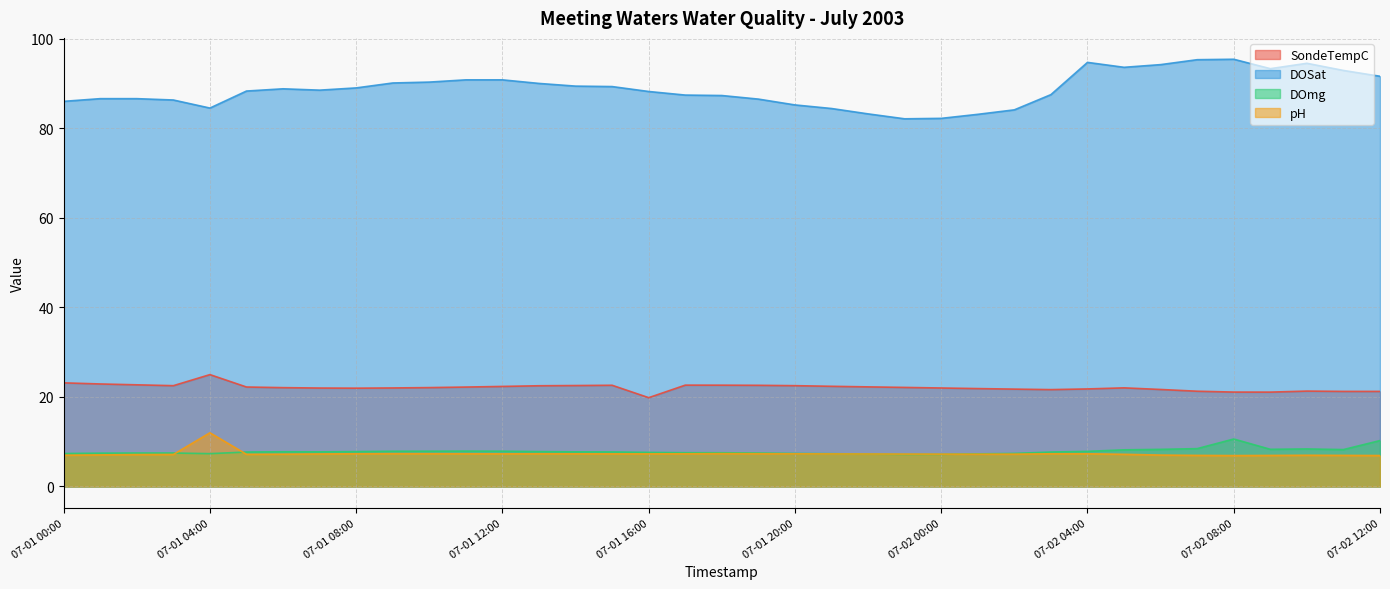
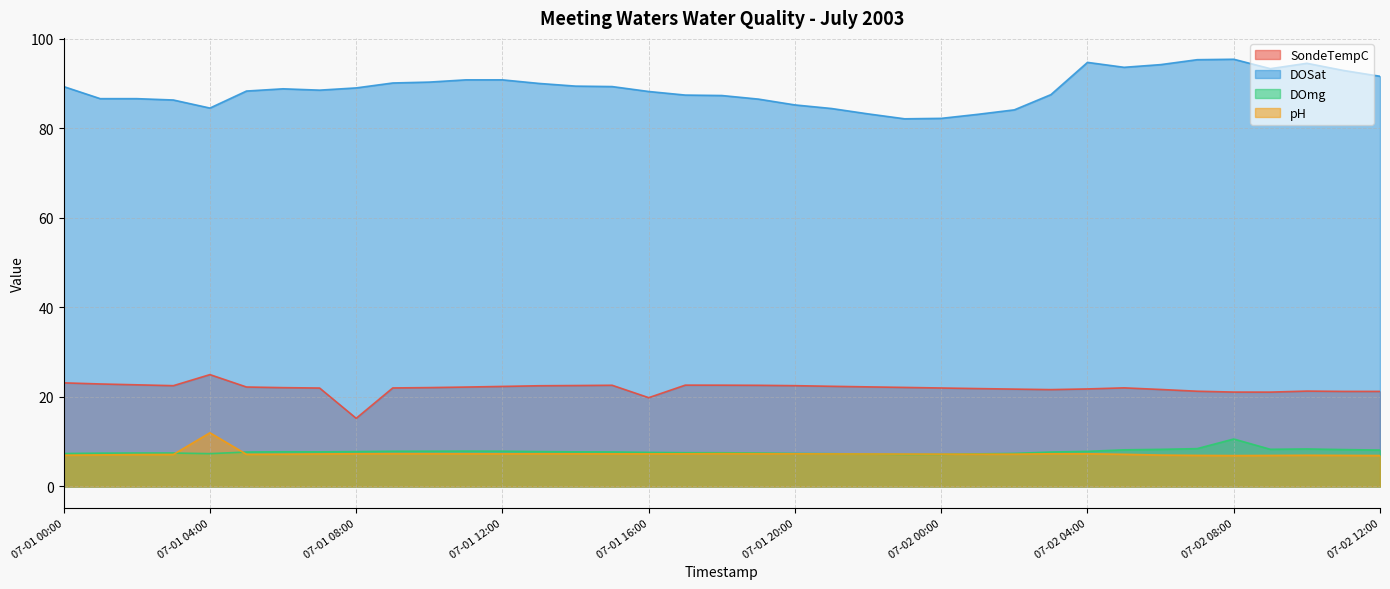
DOSat, 07-01 00:00: 86 -> 89
SondeTempC, 07-01 08:00: 22 -> 15
DOmg, 07-02 12:00: 10 -> 8
